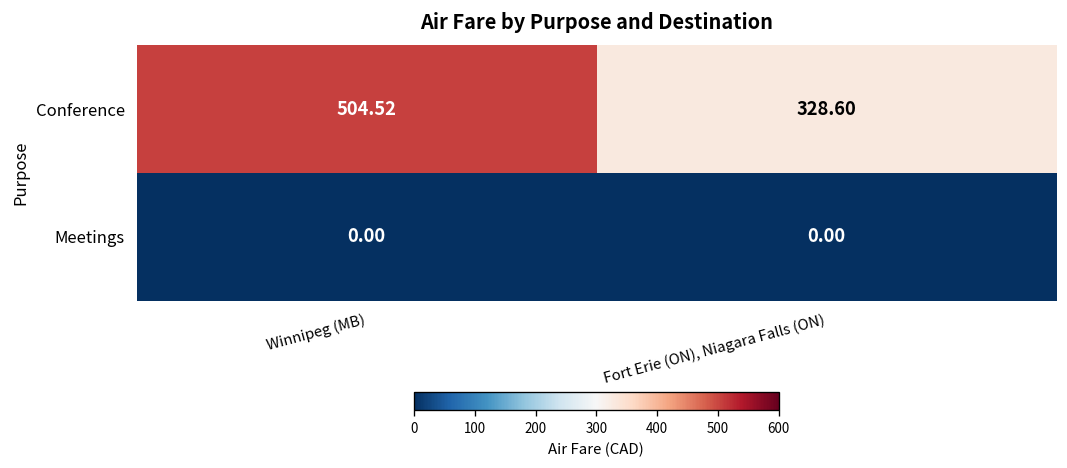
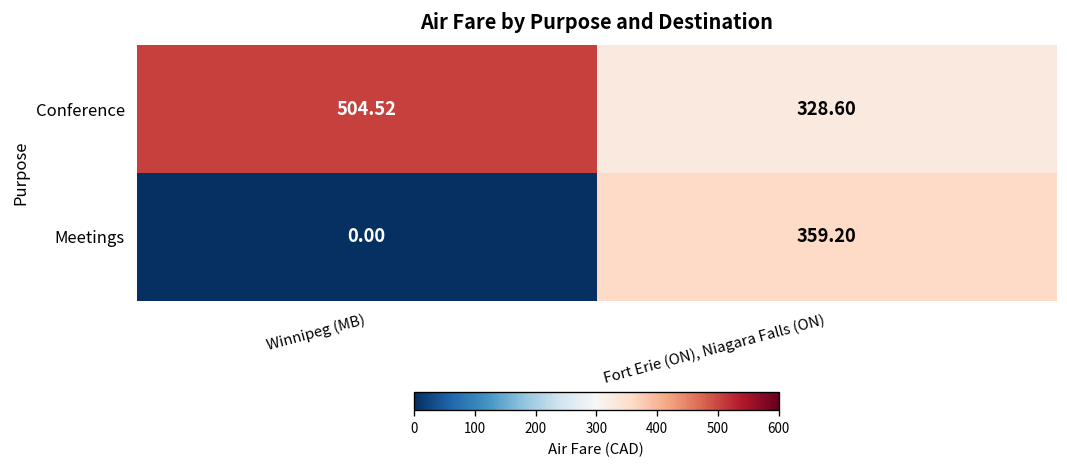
Meetings, Fort Erie (ON), Niagara Falls (ON): 0.00 -> 359.20
